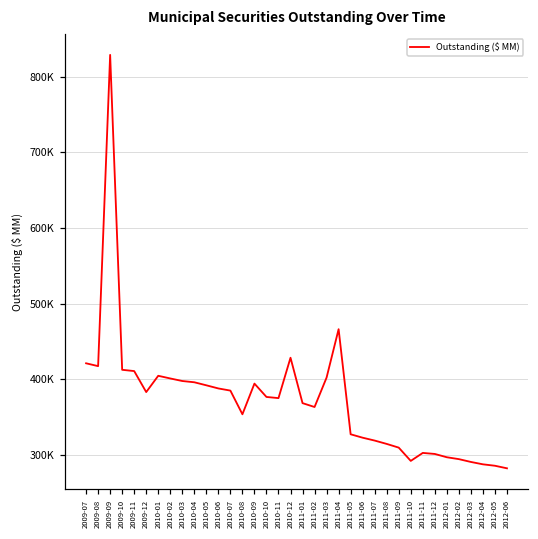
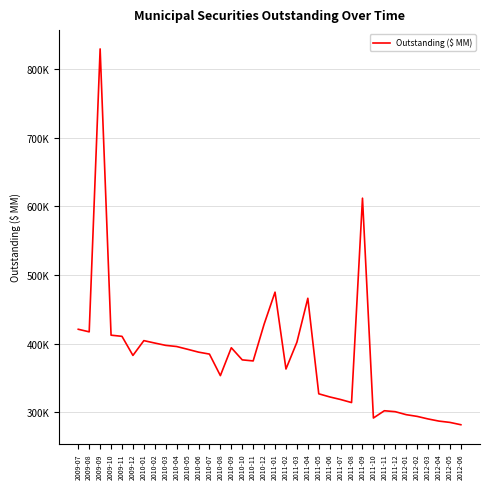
2011-01: 370000 -> 470000
2011-09: 310000 -> 610000
